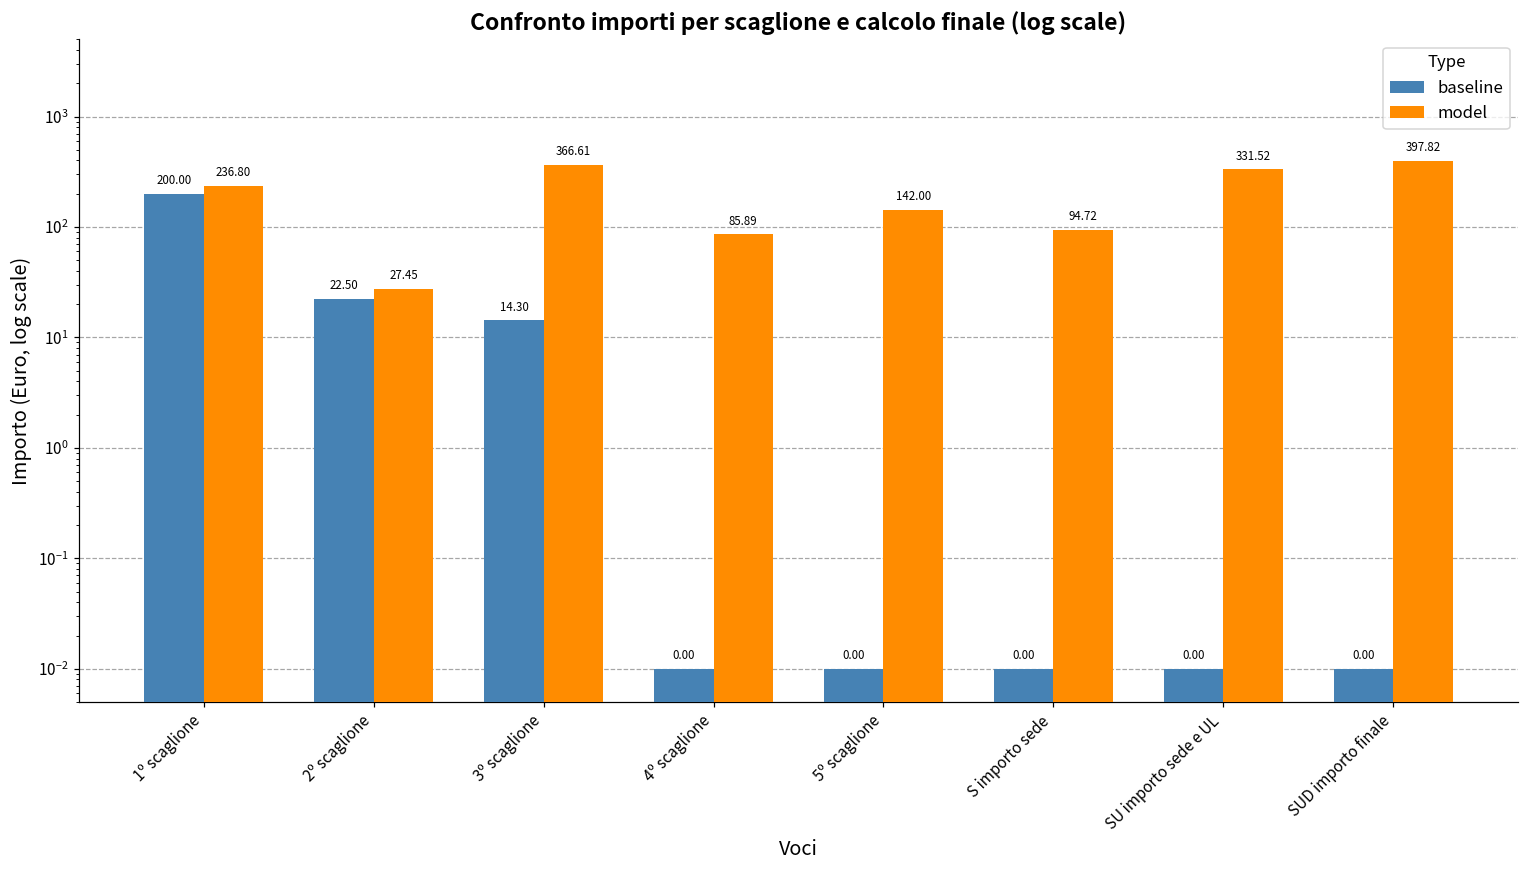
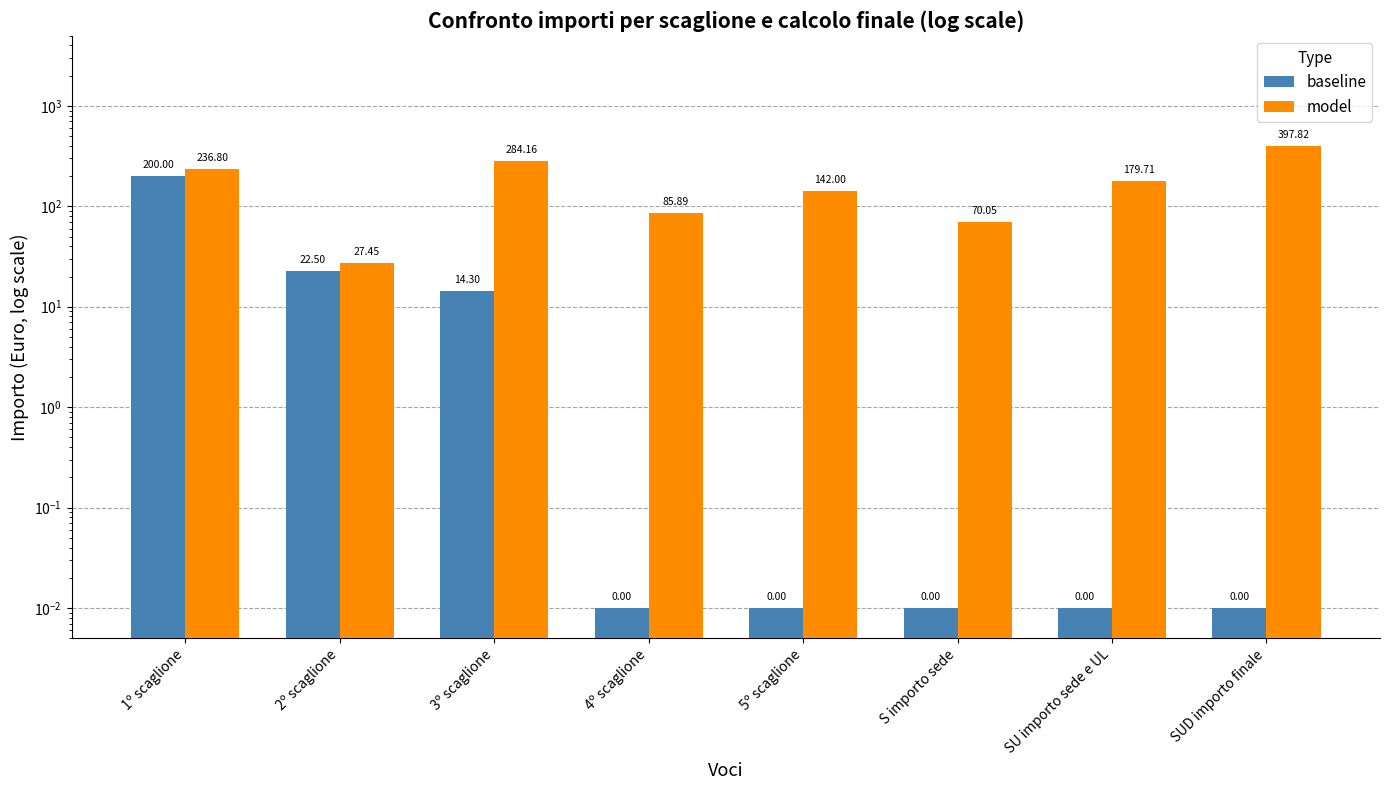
model, 3º scaglione: 366.61 -> 284.16
model, S importo sede: 94.72 -> 70.05
model, SU importo sede e UL: 331.52 -> 179.71
